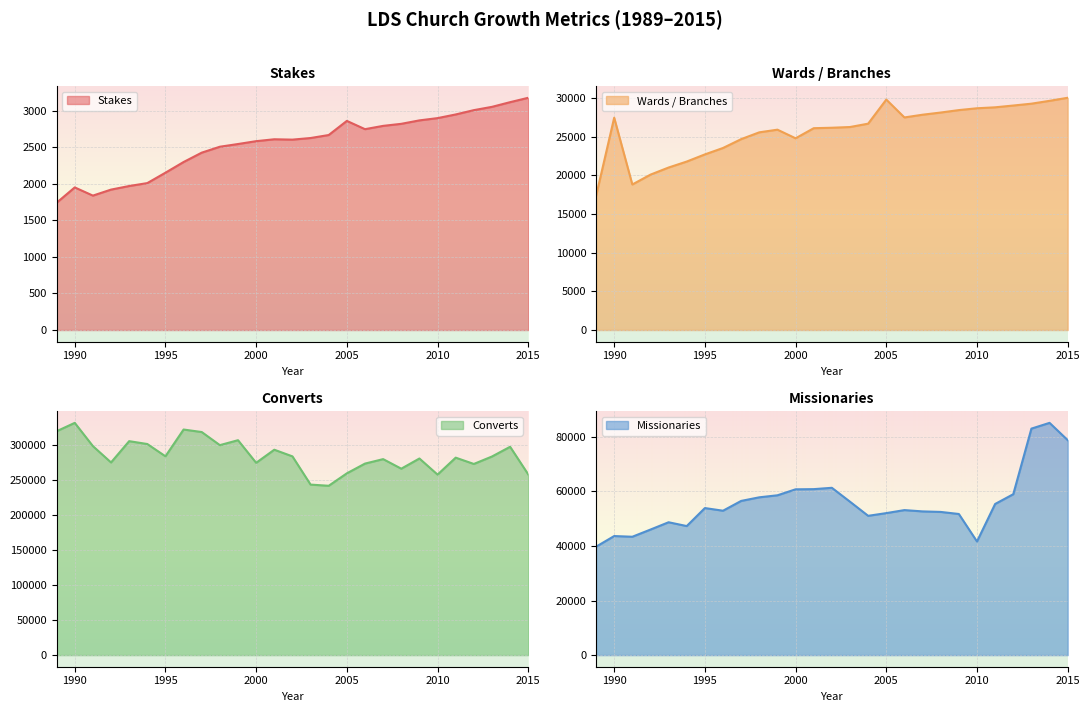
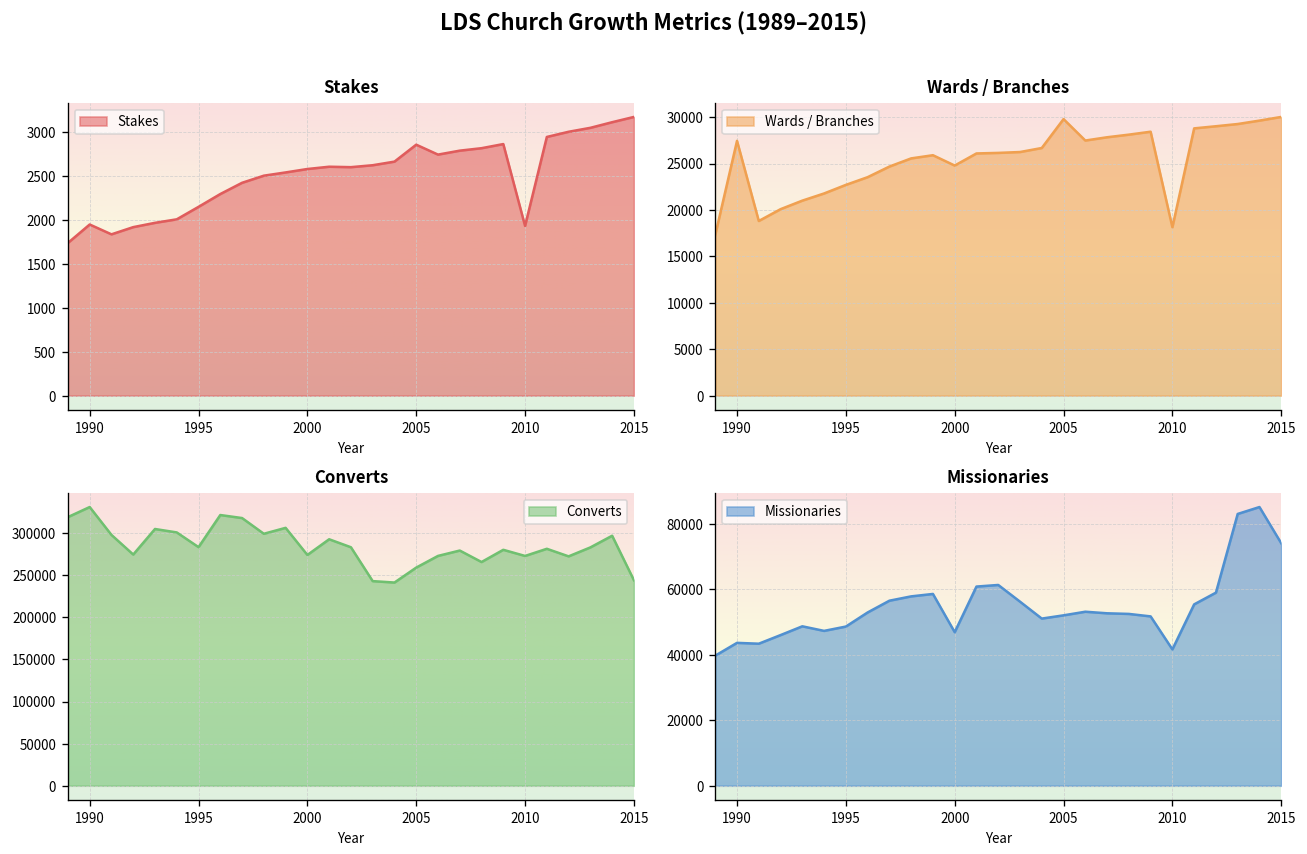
Stakes, 2010: 2900 -> 1900
Wards / Branches, 2010: 29000 -> 18000
Converts, 2010: 260000 -> 270000
Converts, 2015: 260000 -> 240000
Missionaries, 1995: 54000 -> 49000
Missionaries, 2000: 61000 -> 47000
Missionaries, 2015: 79000 -> 74000
